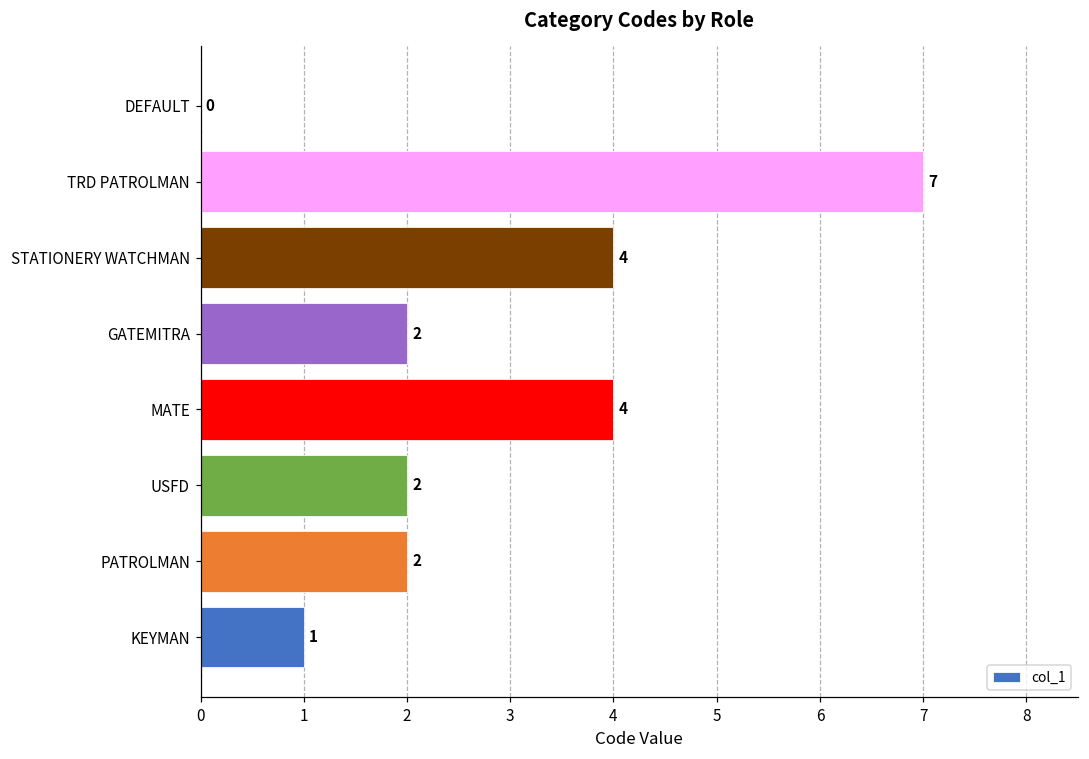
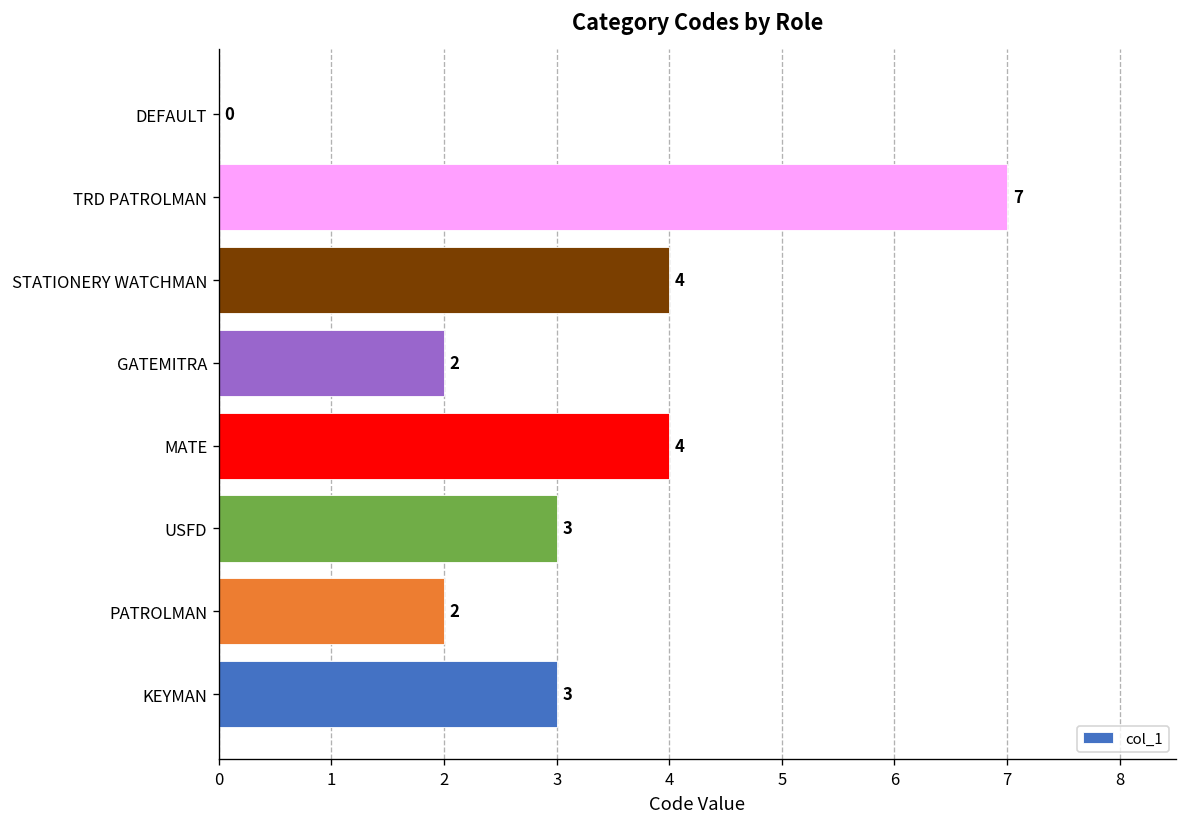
USFD: 2 -> 3
KEYMAN: 1 -> 3
